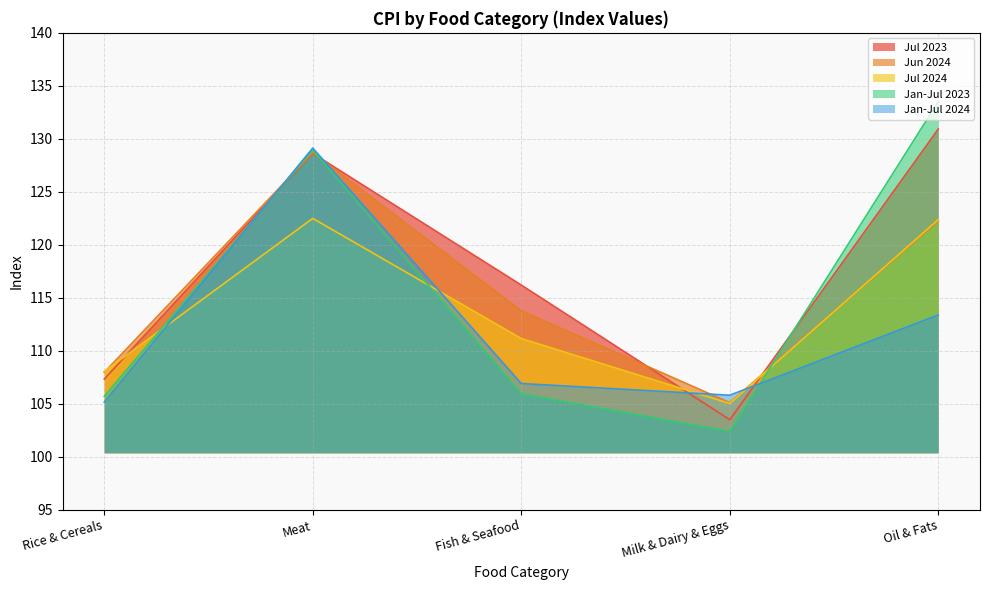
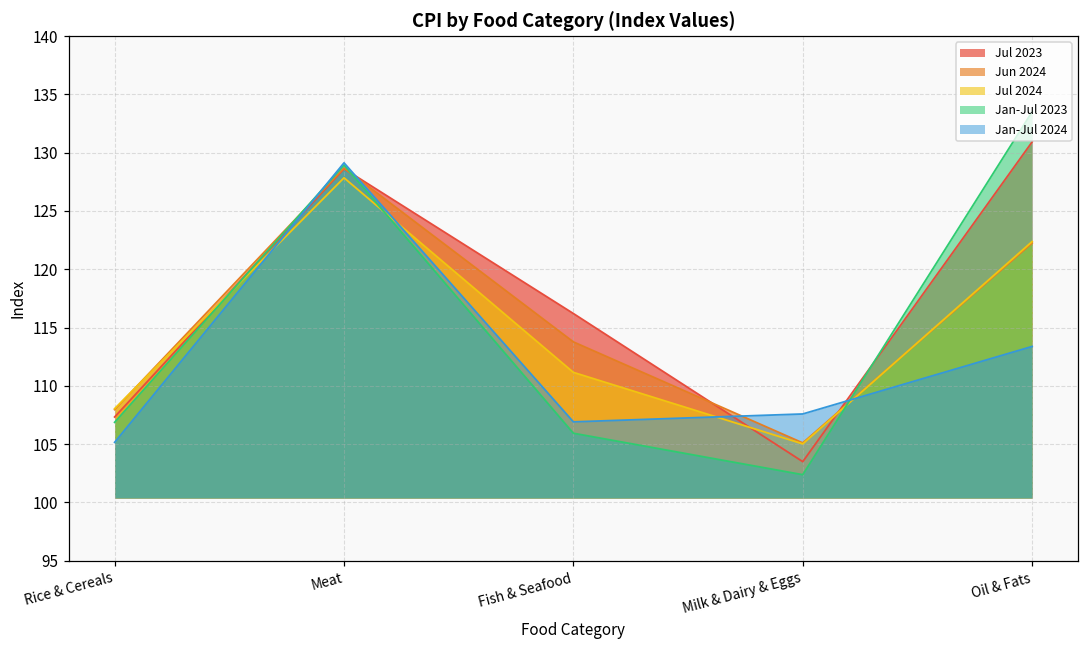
Jan-Jul 2023, Rice & Cereals: 105.7 -> 106.9
Jul 2024, Meat: 122.5 -> 127.8
Jan-Jul 2024, Milk & Dairy & Eggs: 105.8 -> 107.6
